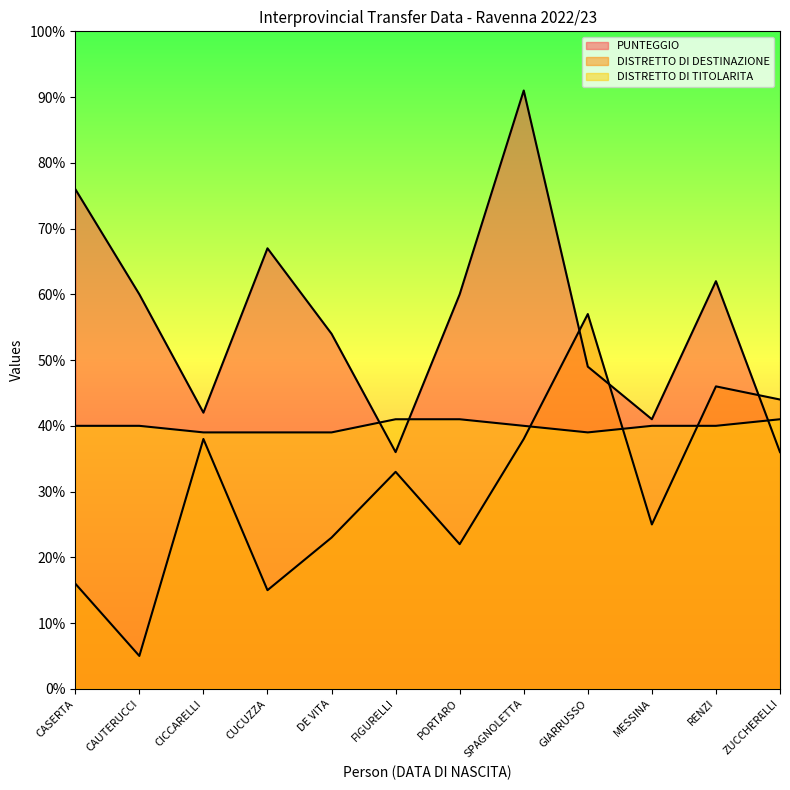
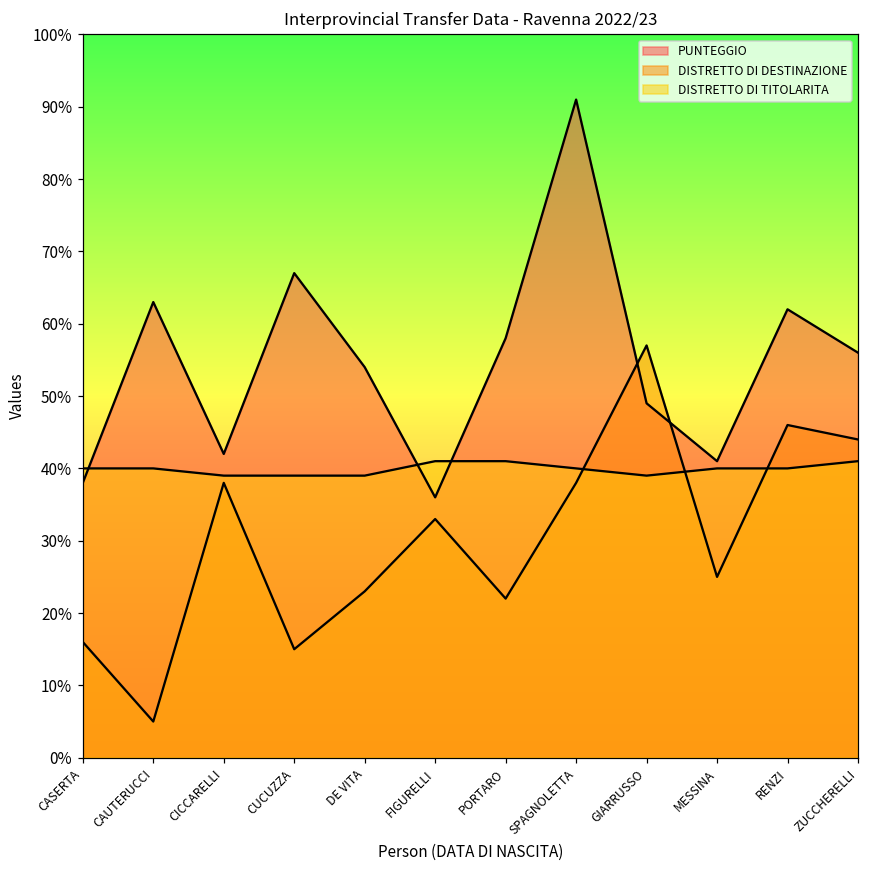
PUNTEGGIO, CASERTA: 76% -> 38%
PUNTEGGIO, CAUTERUCCI: 60% -> 63%
PUNTEGGIO, PORTARO: 60% -> 58%
PUNTEGGIO, ZUCCHERELLI: 36% -> 56%
